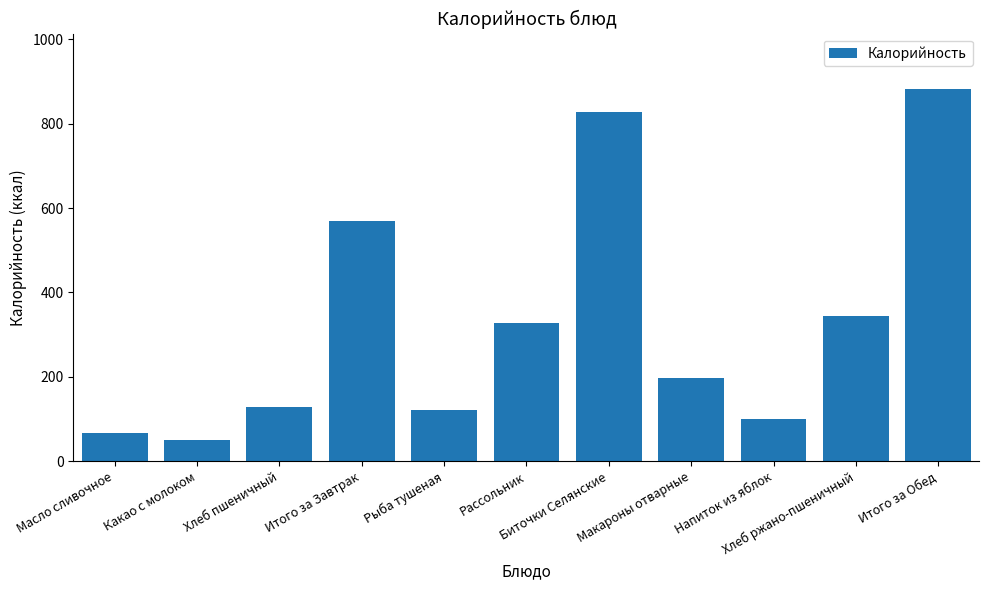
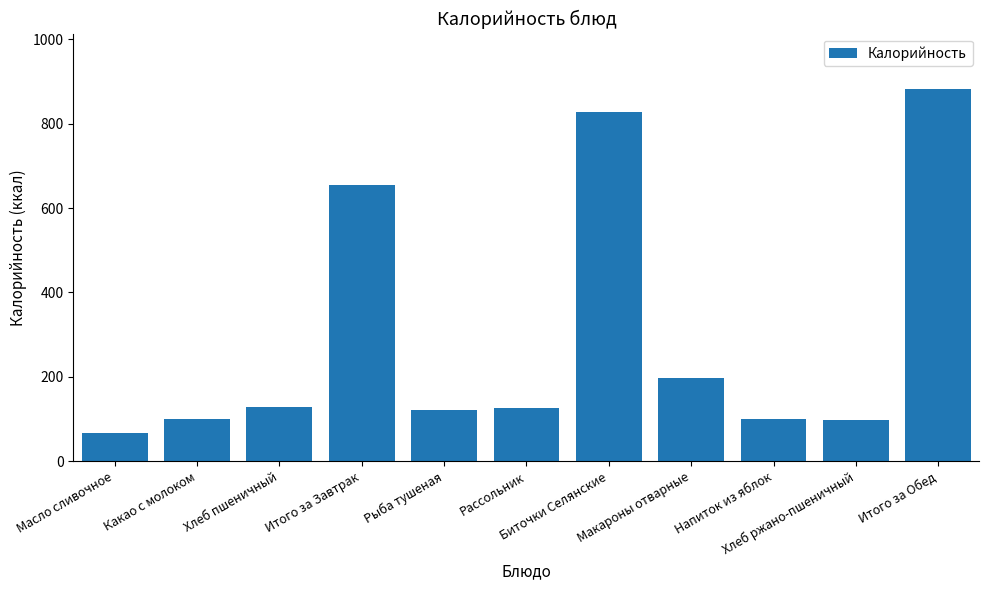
Какао с молоком: 50 -> 100
Итого за Завтрак: 570 -> 650
Рассольник: 330 -> 130
Хлеб ржано-пшеничный: 340 -> 100
